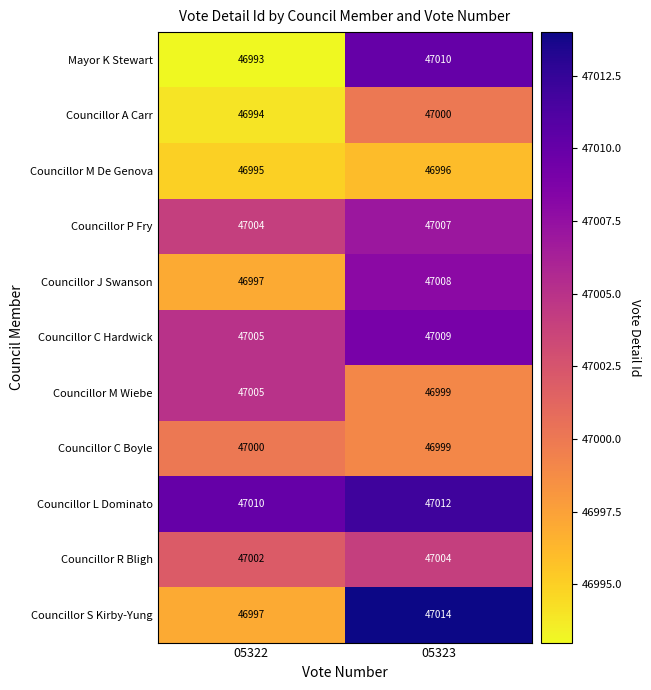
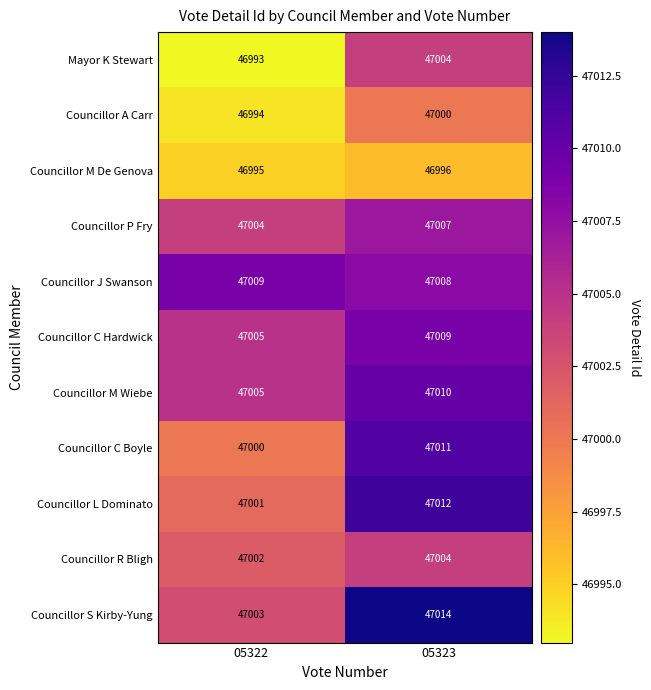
Mayor K Stewart, 05323: 47010 -> 47004
Councillor J Swanson, 05322: 46997 -> 47009
Councillor M Wiebe, 05323: 46999 -> 47010
Councillor C Boyle, 05323: 46999 -> 47011
Councillor L Dominato, 05322: 47010 -> 47001
Councillor S Kirby-Yung, 05322: 46997 -> 47003
